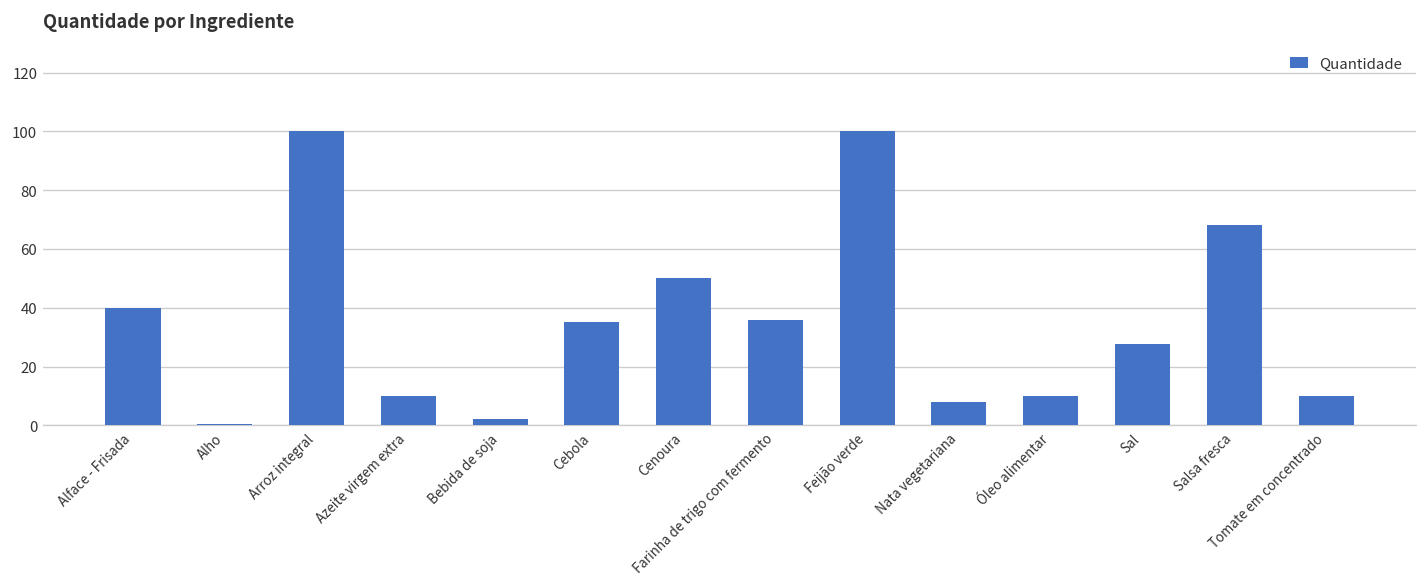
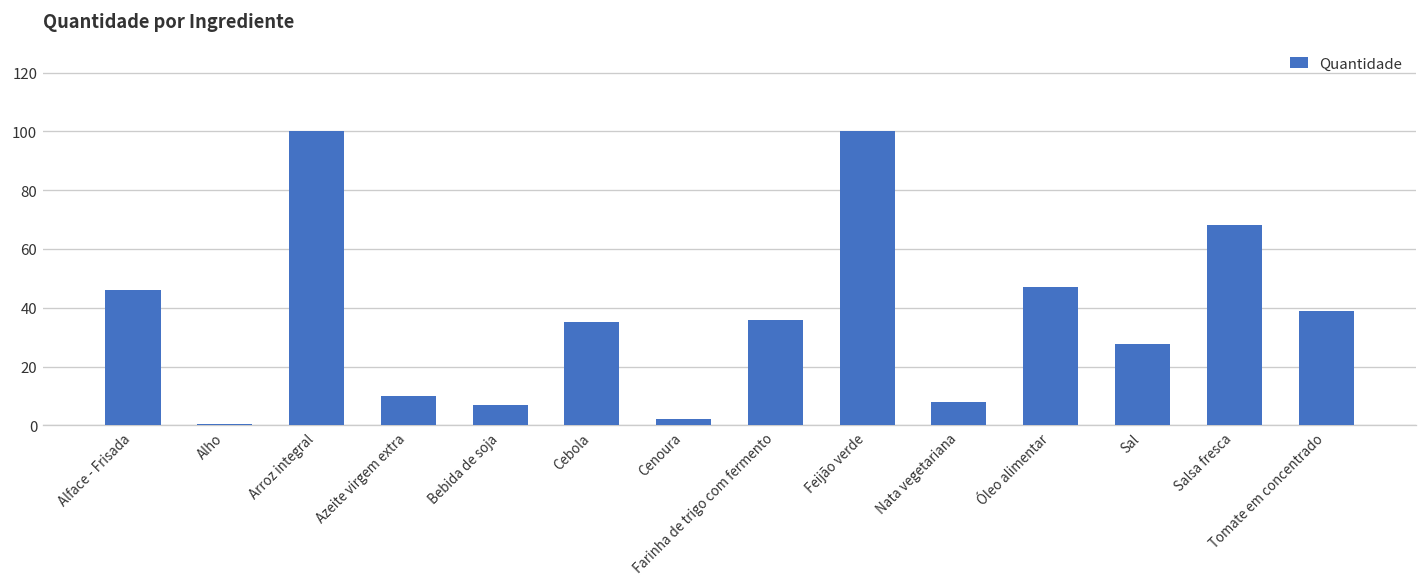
Alface - Frisada: 40 -> 46
Bebida de soja: 2 -> 7
Cenoura: 50 -> 2
Óleo alimentar: 10 -> 47
Tomate em concentrado: 10 -> 39
